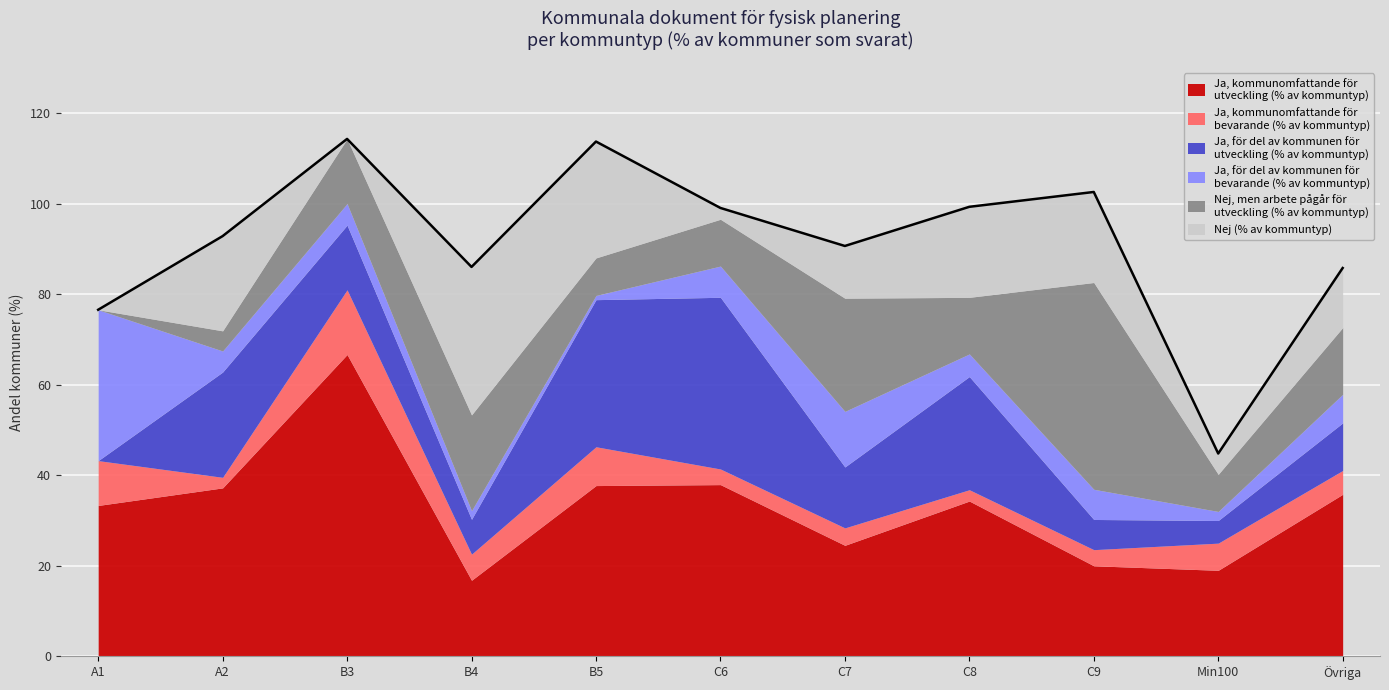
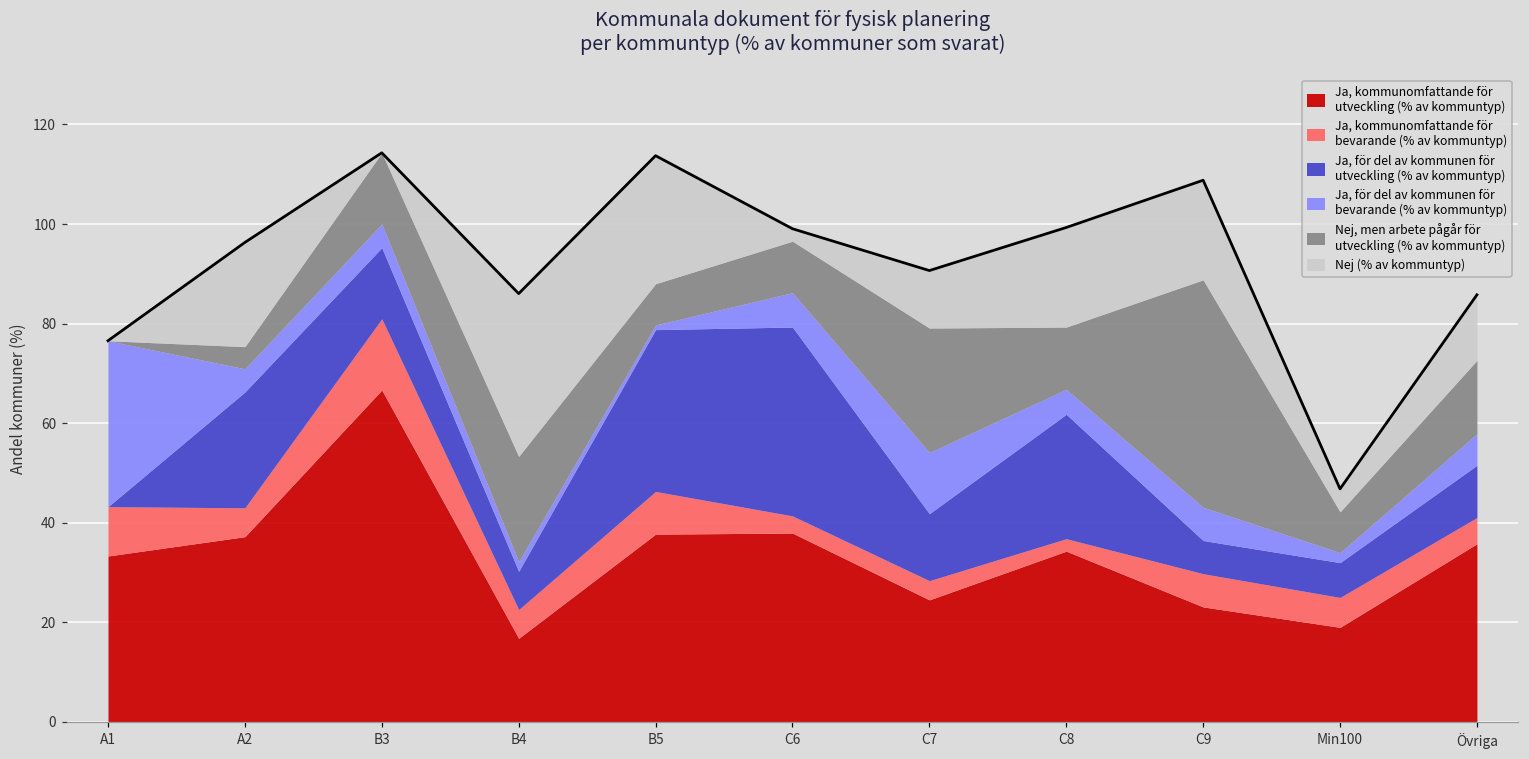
Ja, kommunomfattande för bevarande (% av kommuntyp), A2: 2 -> 6
Ja, kommunomfattande för utveckling (% av kommuntyp), C9: 20 -> 23
Ja, kommunomfattande för bevarande (% av kommuntyp), C9: 4 -> 7
Ja, för del av kommunen för utveckling (% av kommuntyp), Min100: 5 -> 7
